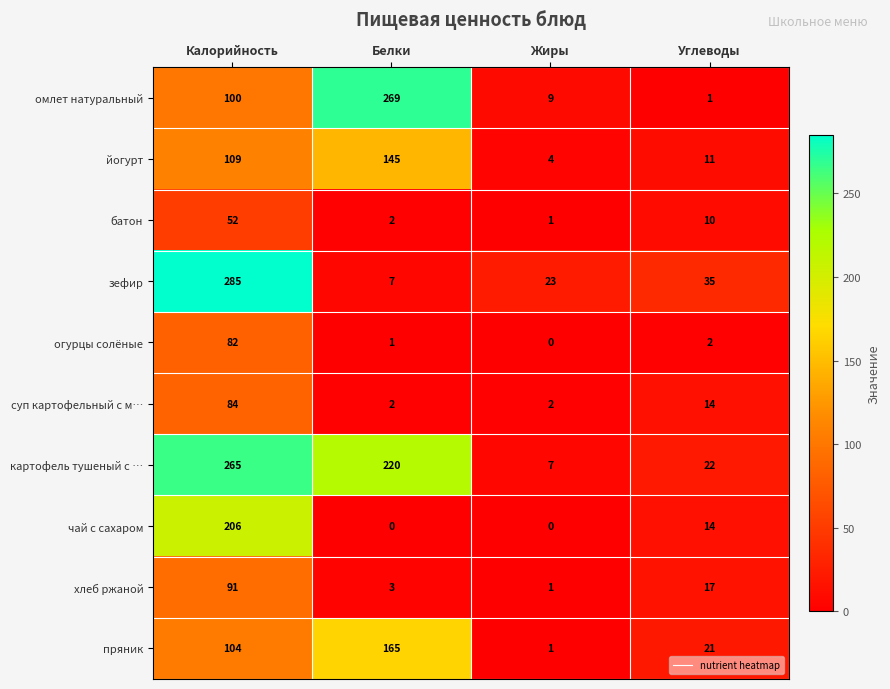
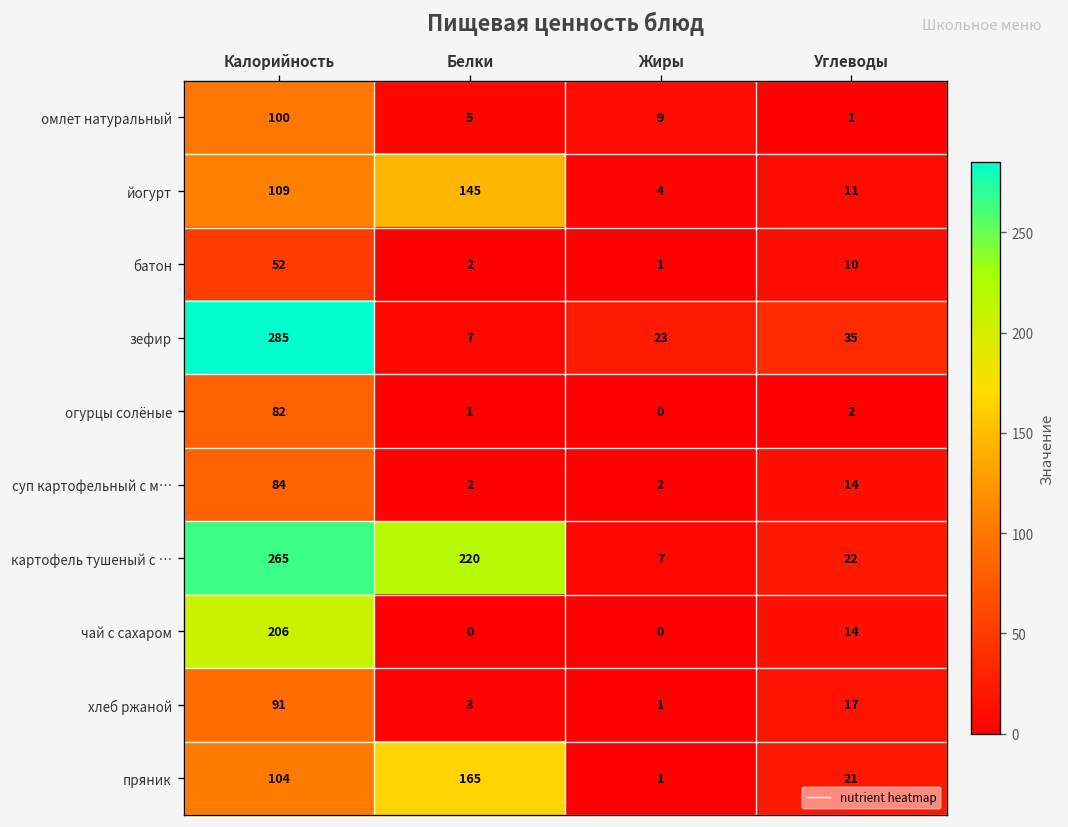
омлет натуральный, Белки: 269 -> 5
